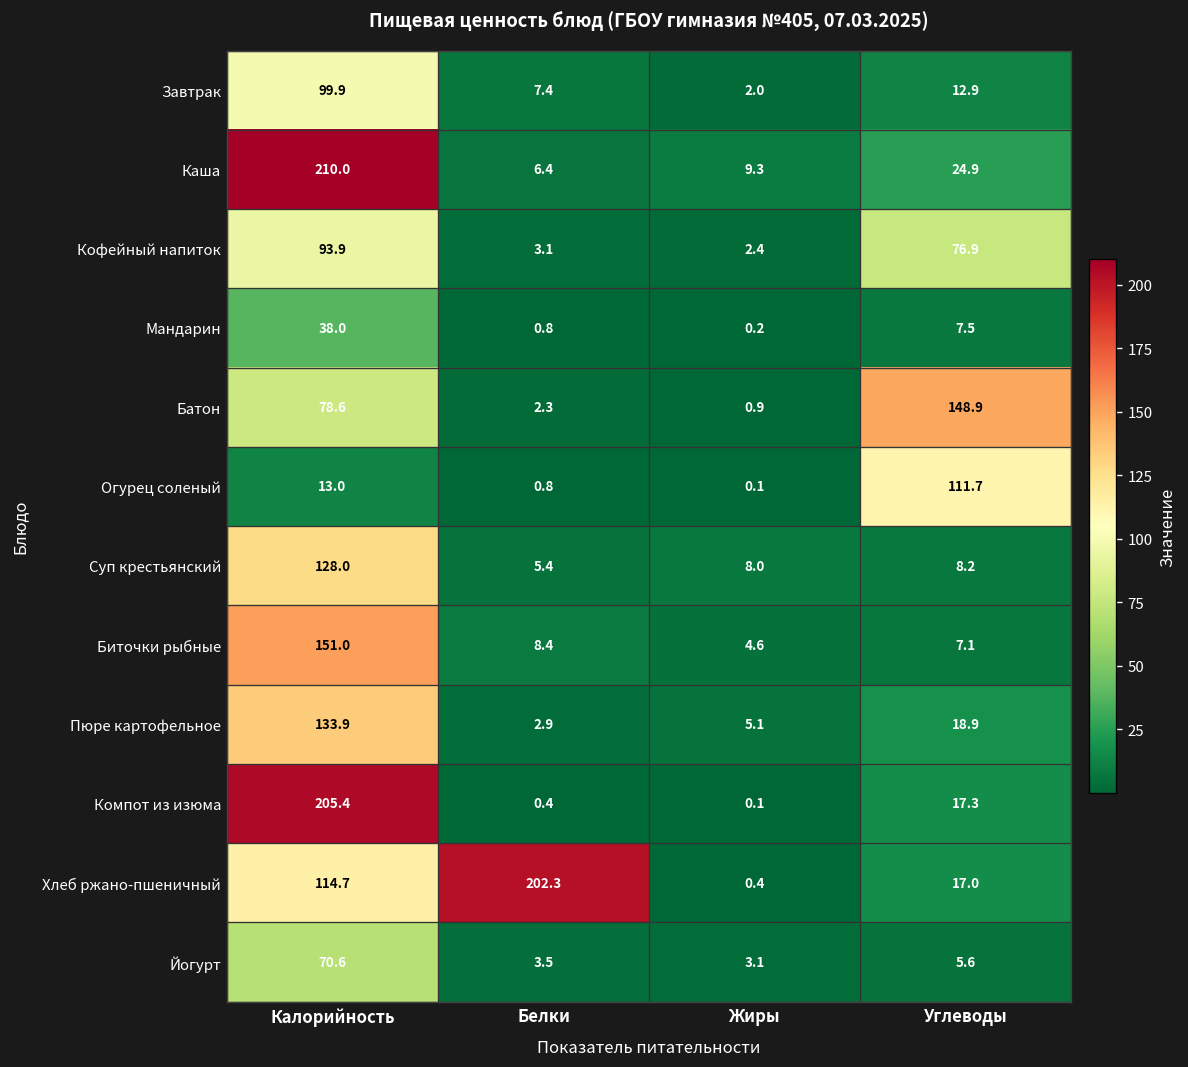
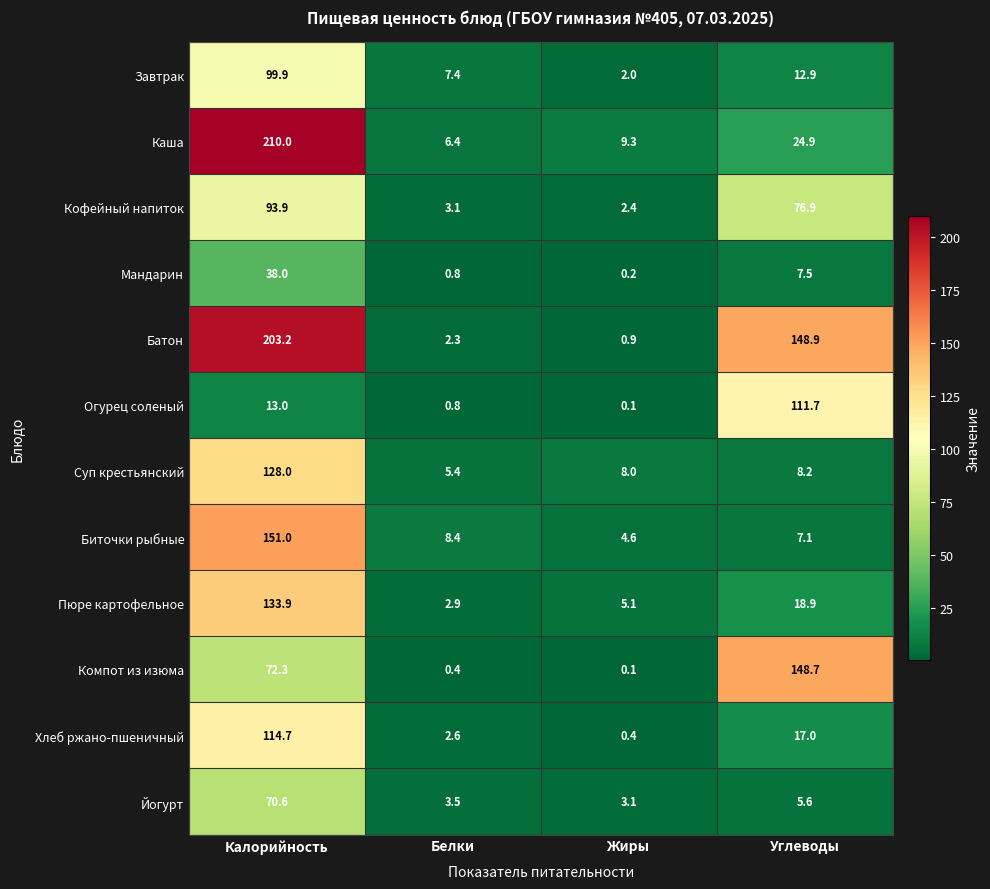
Батон, Калорийность: 78.6 -> 203.2
Компот из изюма, Калорийность: 205.4 -> 72.3
Компот из изюма, Углеводы: 17.3 -> 148.7
Хлеб ржано-пшеничный, Белки: 202.3 -> 2.6
